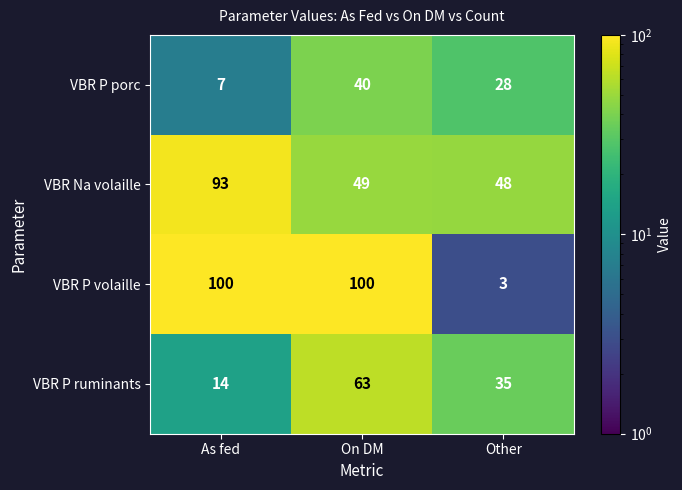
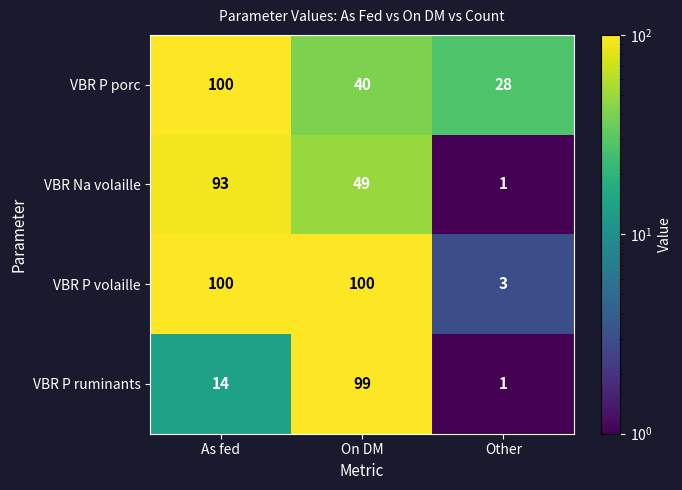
VBR P porc, As fed: 7 -> 100
VBR Na volaille, Other: 48 -> 1
VBR P ruminants, On DM: 63 -> 99
VBR P ruminants, Other: 35 -> 1
